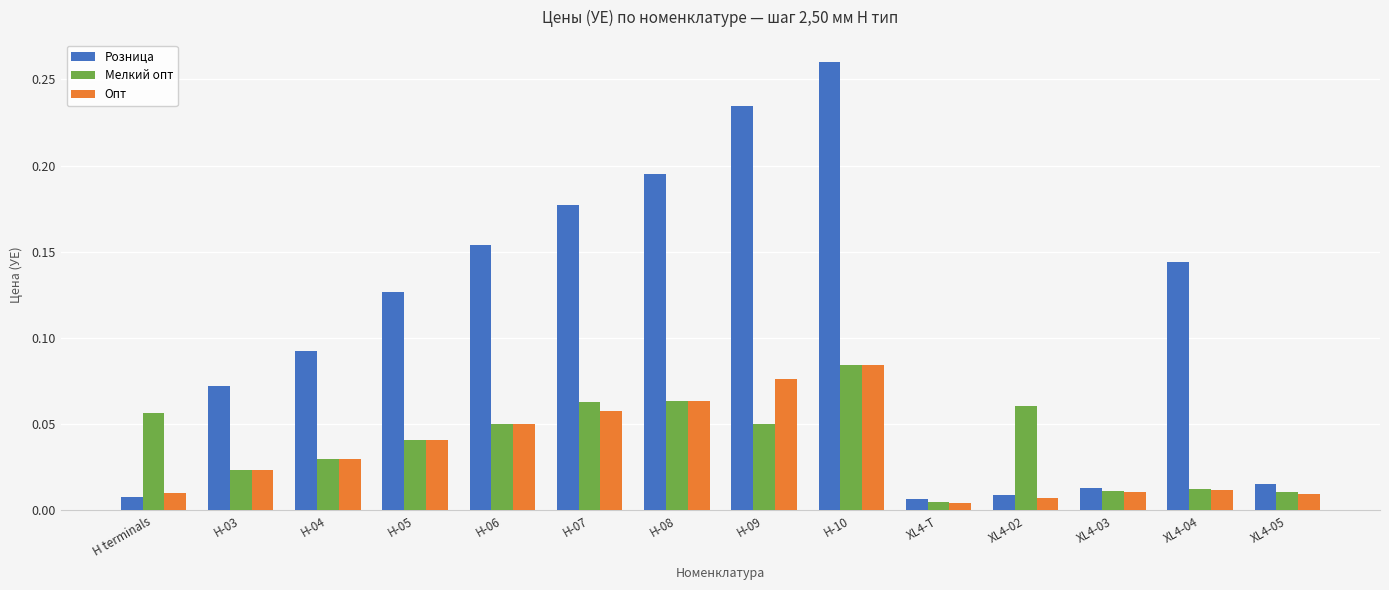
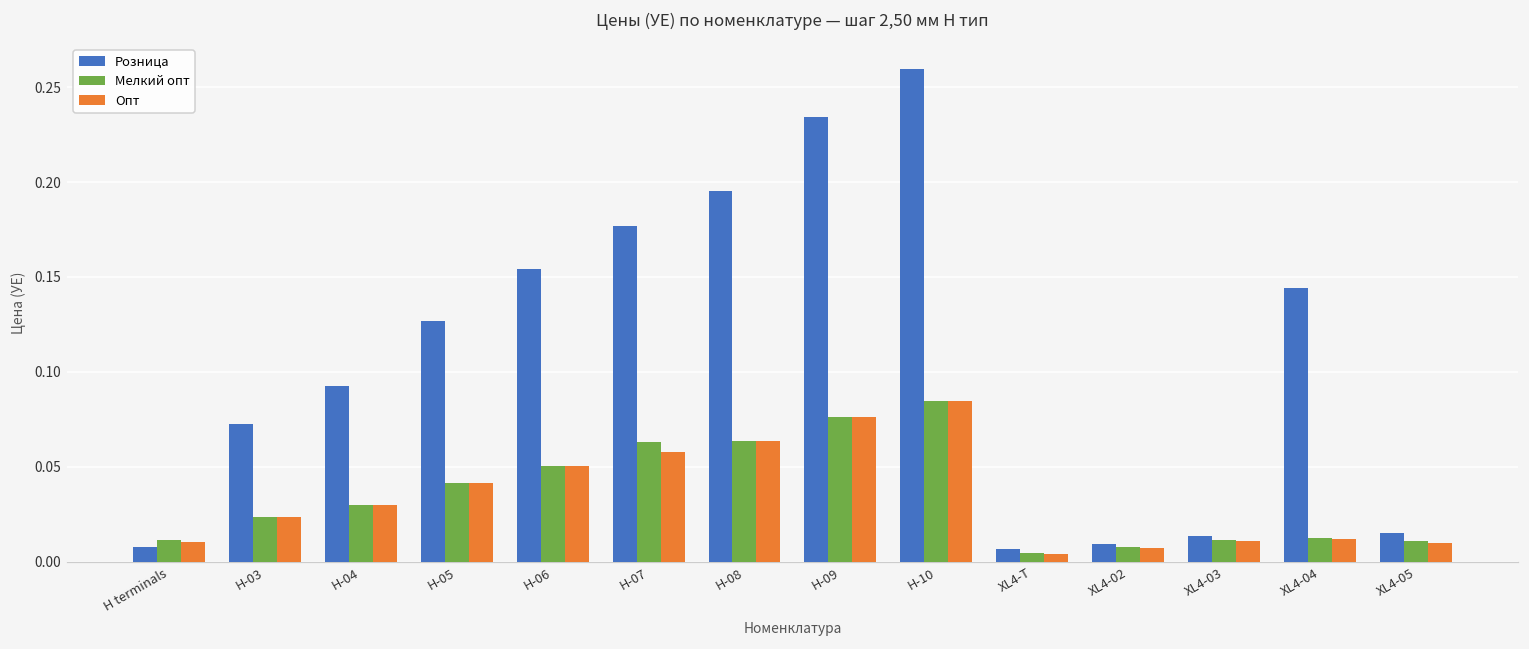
Мелкий опт, H terminals: 0.057 -> 0.011
Мелкий опт, H-09: 0.050 -> 0.076
Мелкий опт, XL4-02: 0.061 -> 0.008
